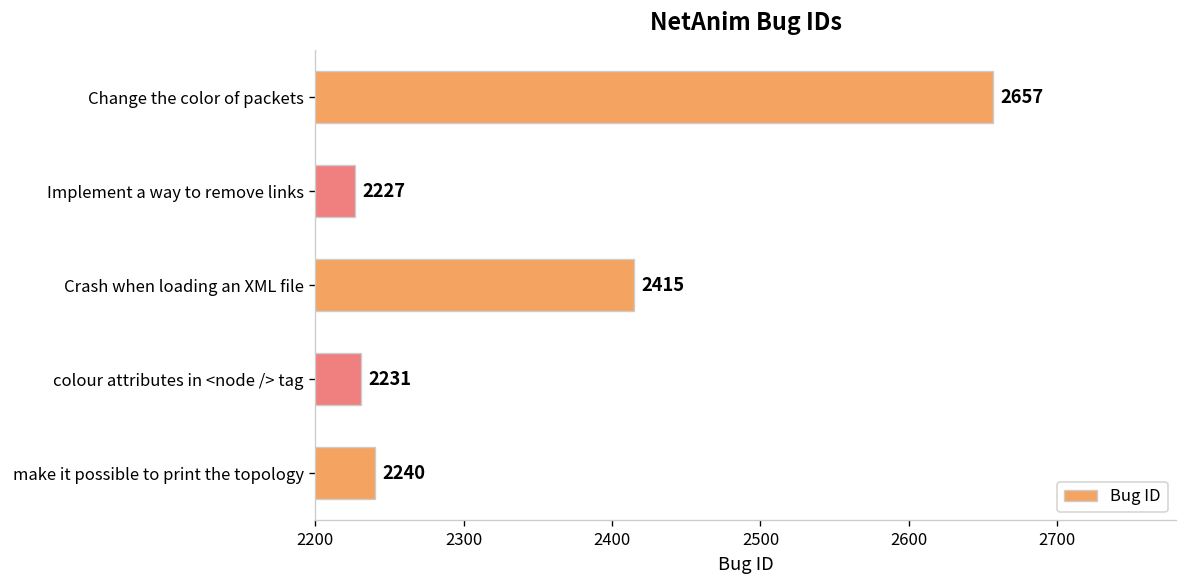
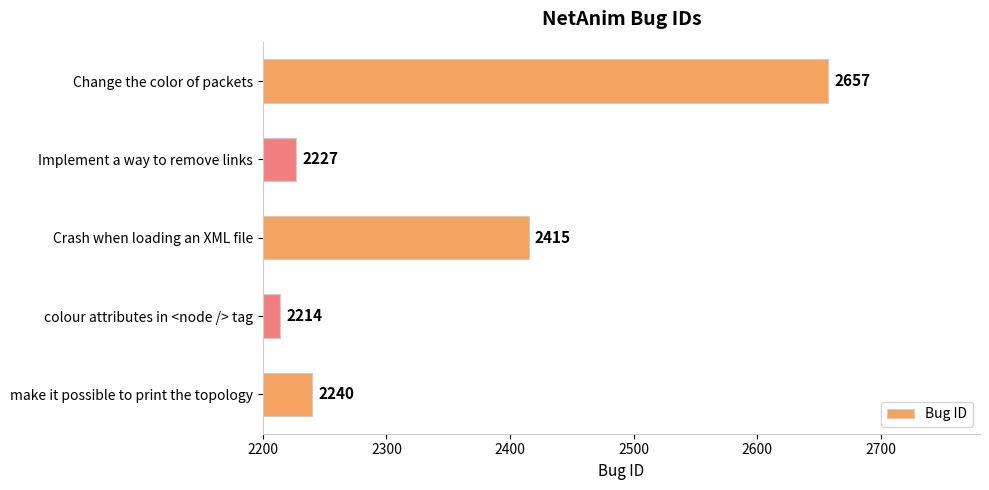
colour attributes in <node /> tag: 2231 -> 2214
